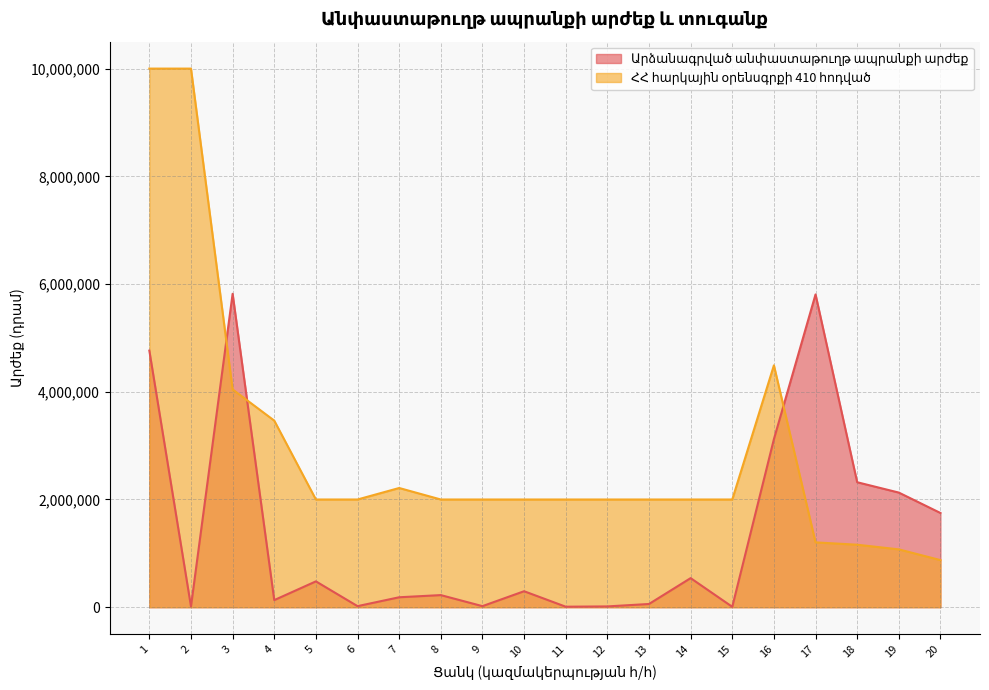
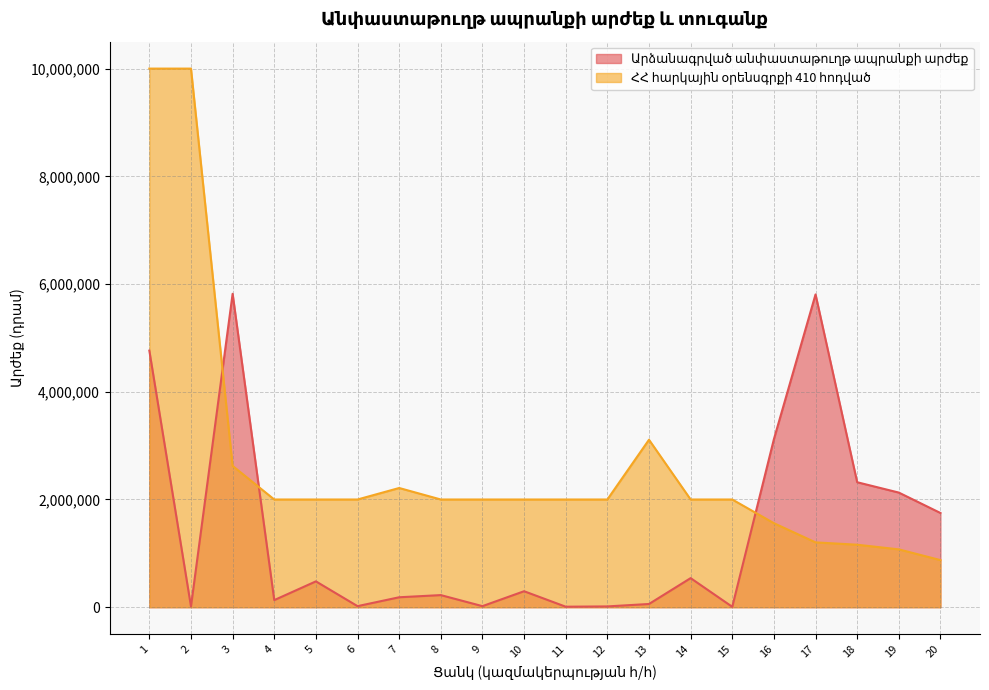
ՀՀ հարկային օրենսգրքի 410 հոդված, 3: 4,000,000 -> 2,600,000
ՀՀ հարկային օրենսգրքի 410 հոդված, 4: 3,500,000 -> 2,000,000
ՀՀ հարկային օրենսգրքի 410 հոդված, 13: 2,000,000 -> 3,100,000
ՀՀ հարկային օրենսգրքի 410 հոդված, 16: 4,500,000 -> 1,600,000
